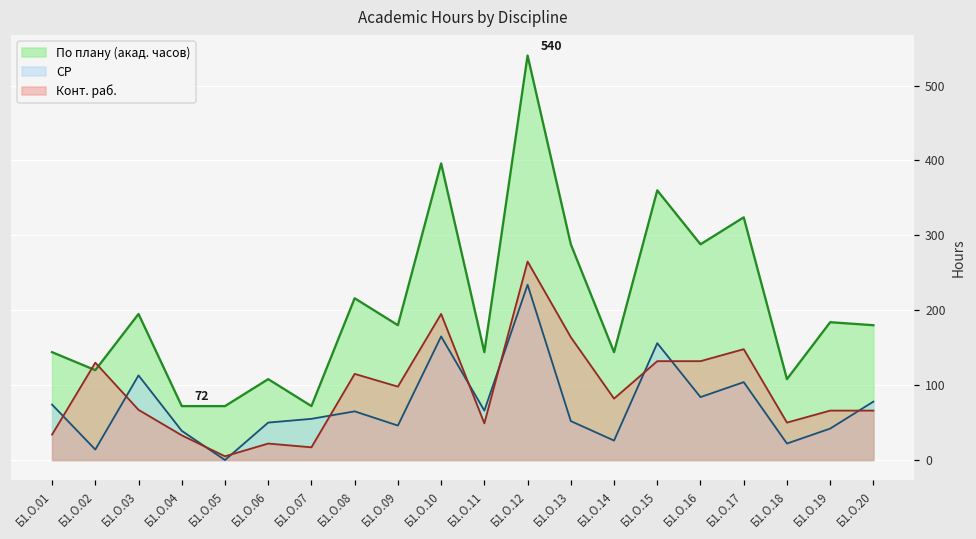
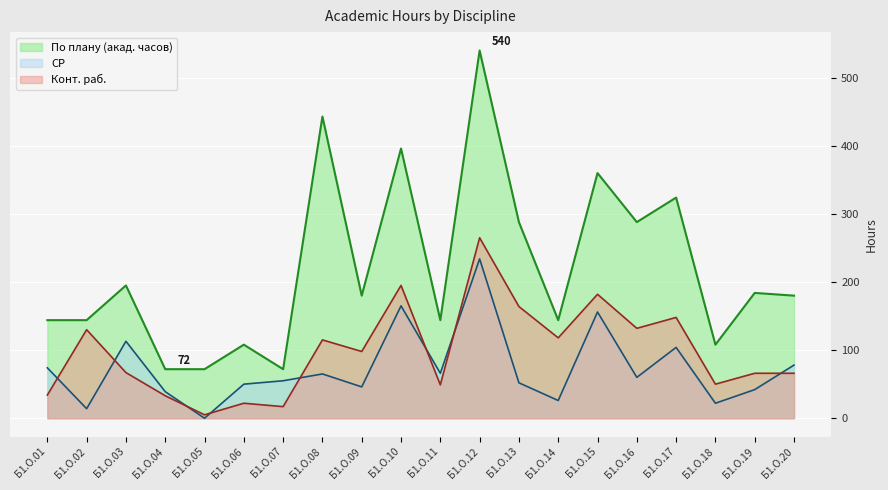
По плану (акад. часов), Б1.О.02: 120 -> 140
По плану (акад. часов), Б1.О.08: 220 -> 440
Конт. раб., Б1.О.14: 80 -> 120
Конт. раб., Б1.О.15: 130 -> 180
СР, Б1.О.16: 80 -> 60
